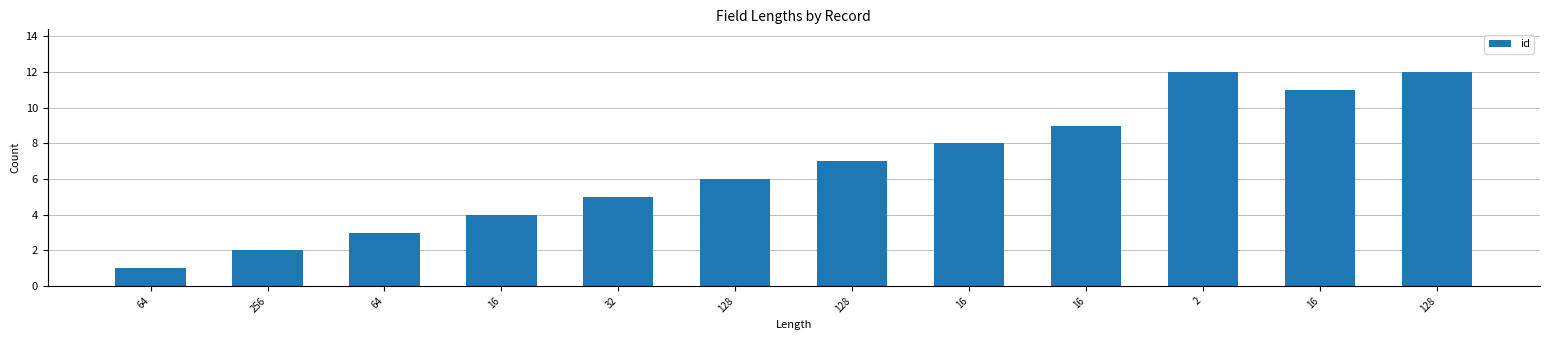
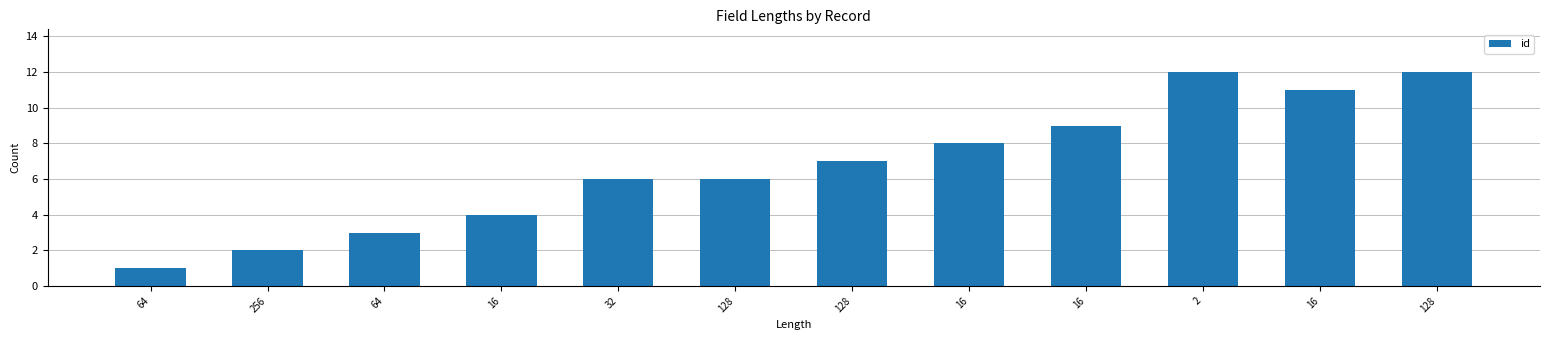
32: 5 -> 6
